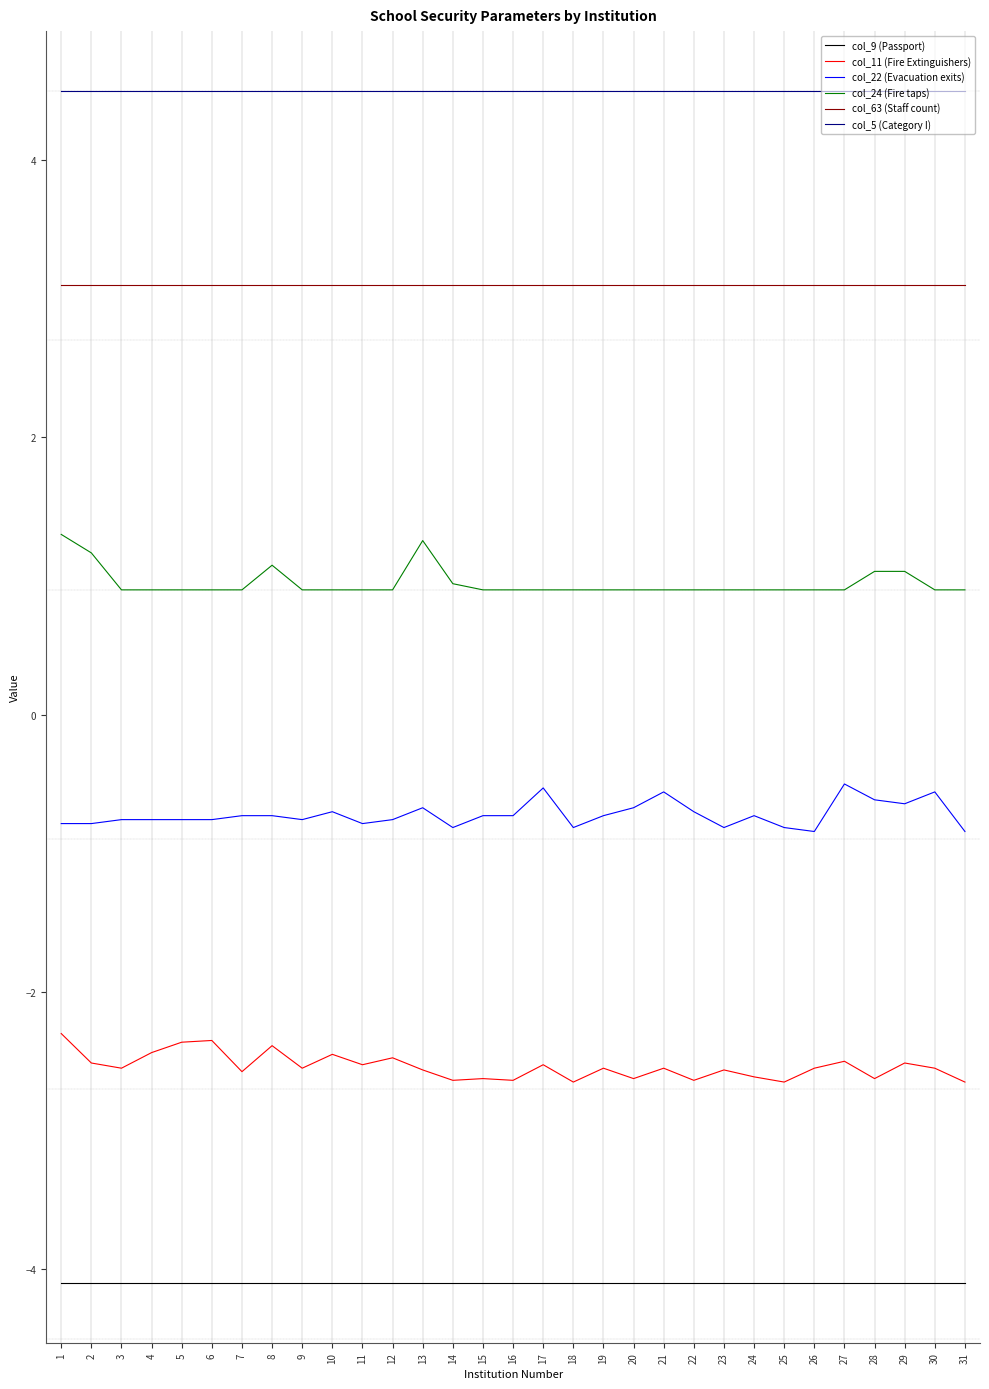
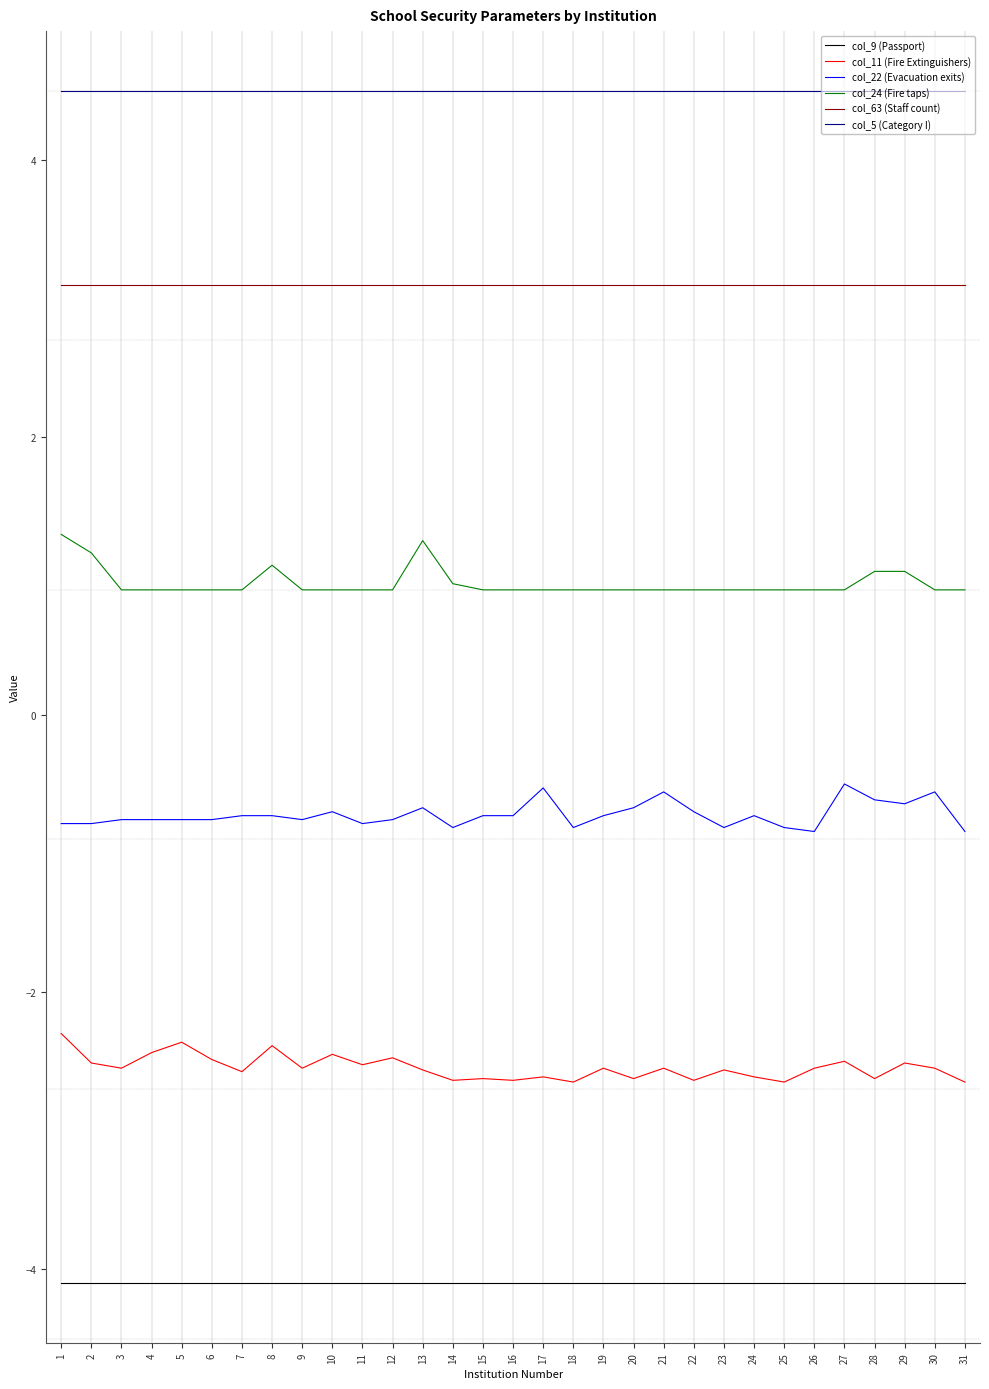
col_11 (Fire Extinguishers), 6: -2.35 -> -2.49
col_11 (Fire Extinguishers), 17: -2.53 -> -2.61
